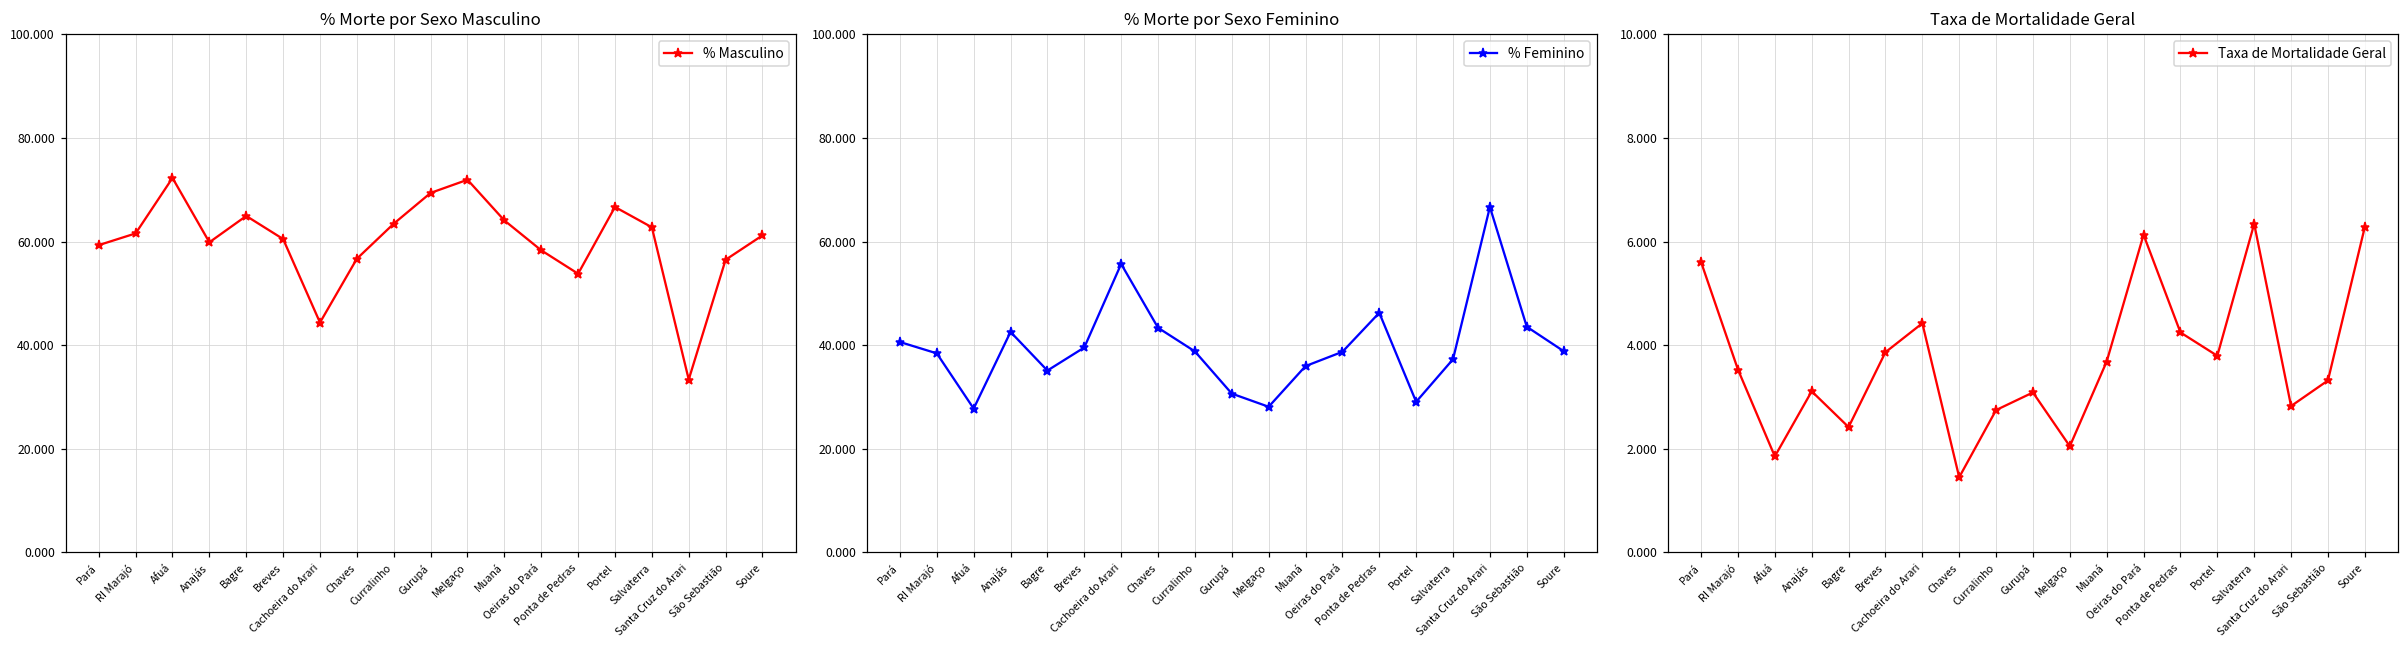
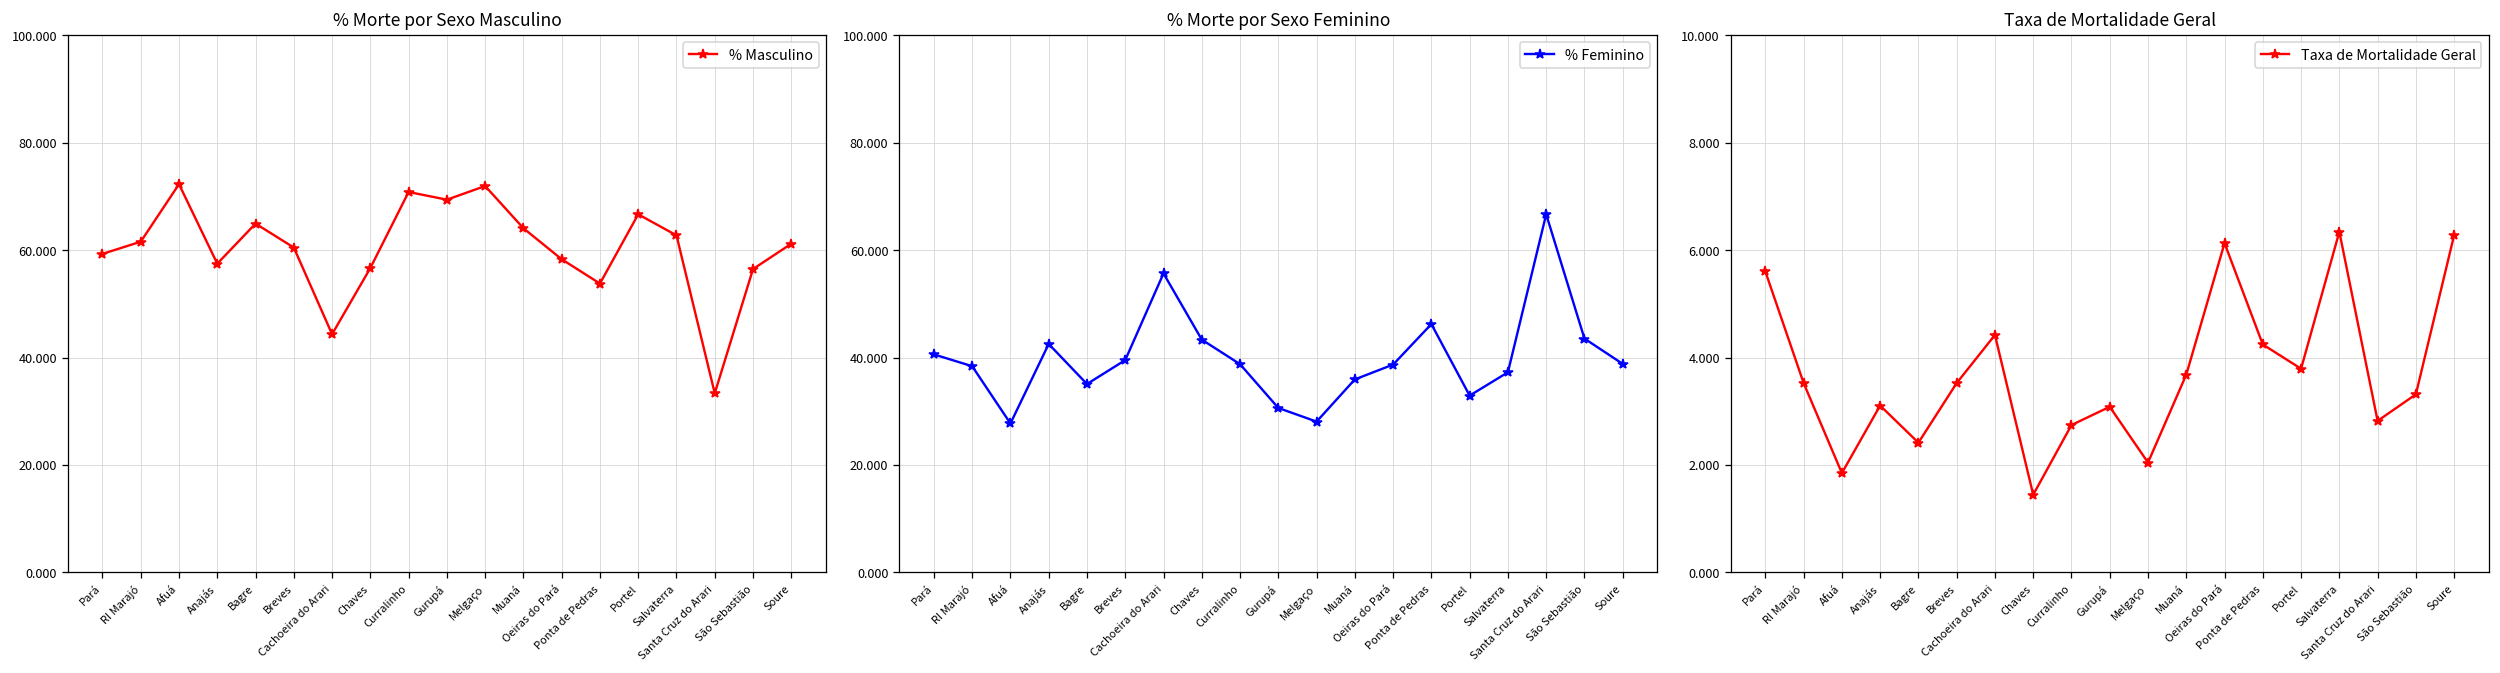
% Morte por Sexo Masculino, Anajás: 60 -> 57
% Morte por Sexo Masculino, Curralinho: 63 -> 71
% Morte por Sexo Feminino, Portel: 29 -> 33
Taxa de Mortalidade Geral, Breves: 3.9 -> 3.5
